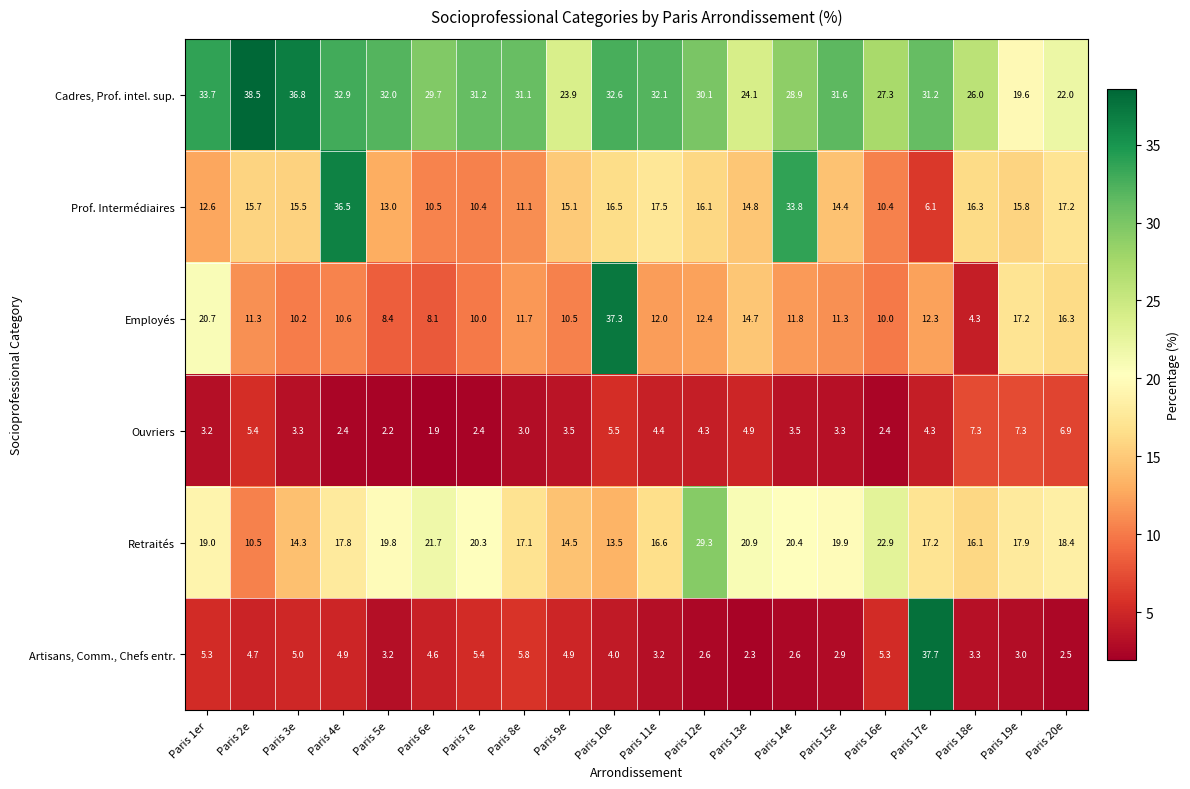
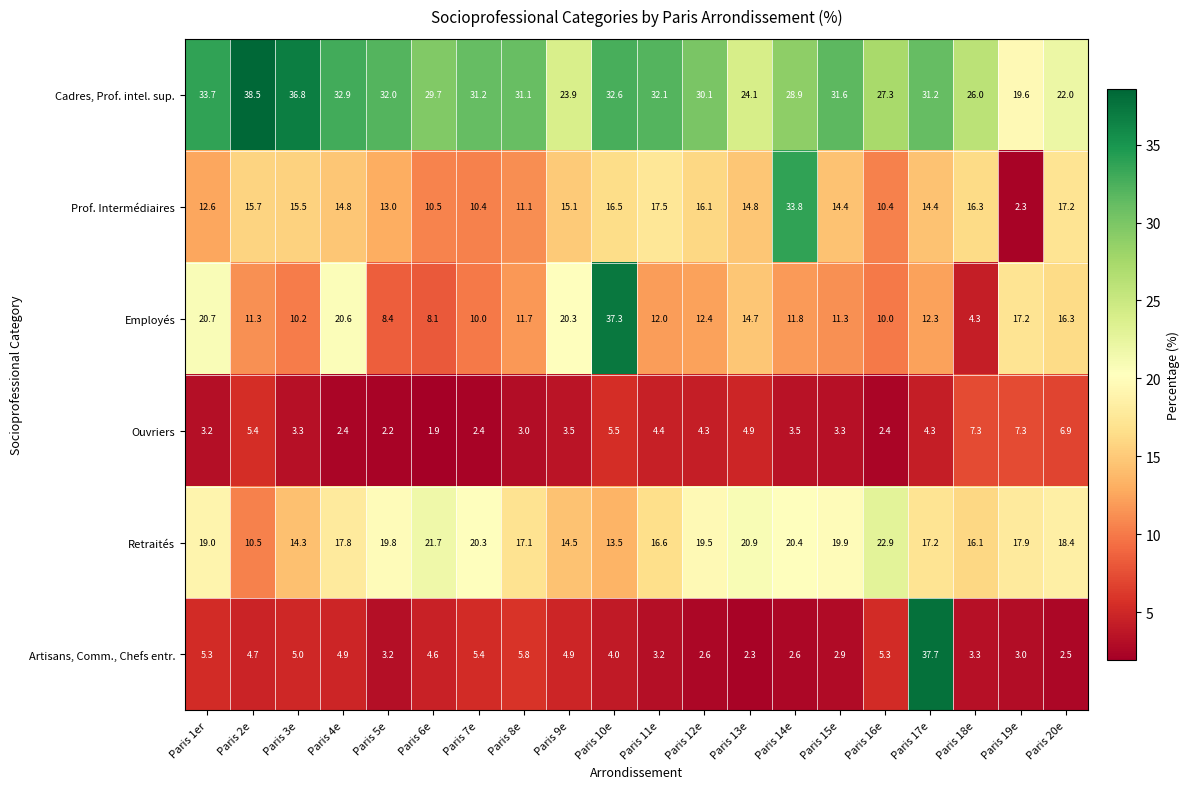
Prof. Intermédiaires, Paris 4e: 36.5 -> 14.8
Prof. Intermédiaires, Paris 17e: 6.1 -> 14.4
Prof. Intermédiaires, Paris 19e: 15.8 -> 2.3
Employés, Paris 4e: 10.6 -> 20.6
Employés, Paris 9e: 10.5 -> 20.3
Retraités, Paris 12e: 29.3 -> 19.5
